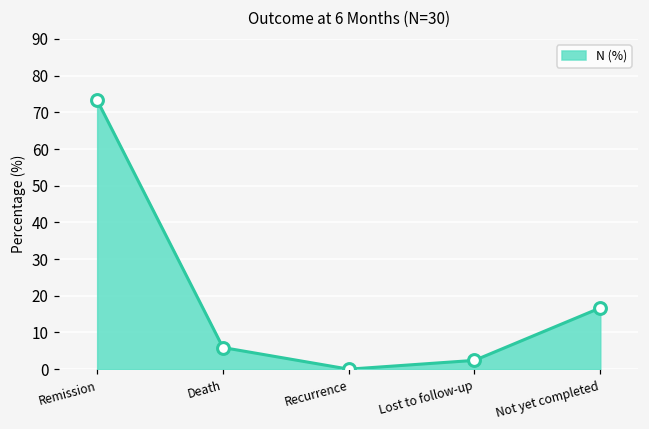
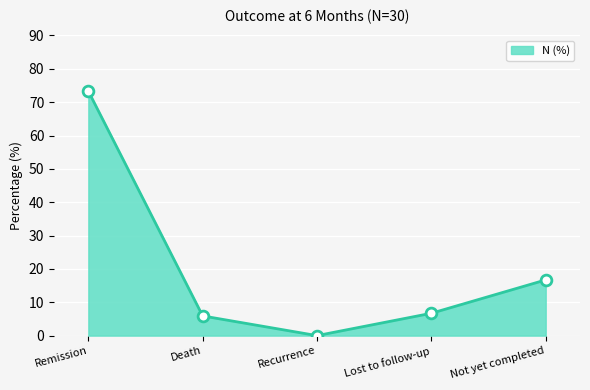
Lost to follow-up: 2 -> 7
